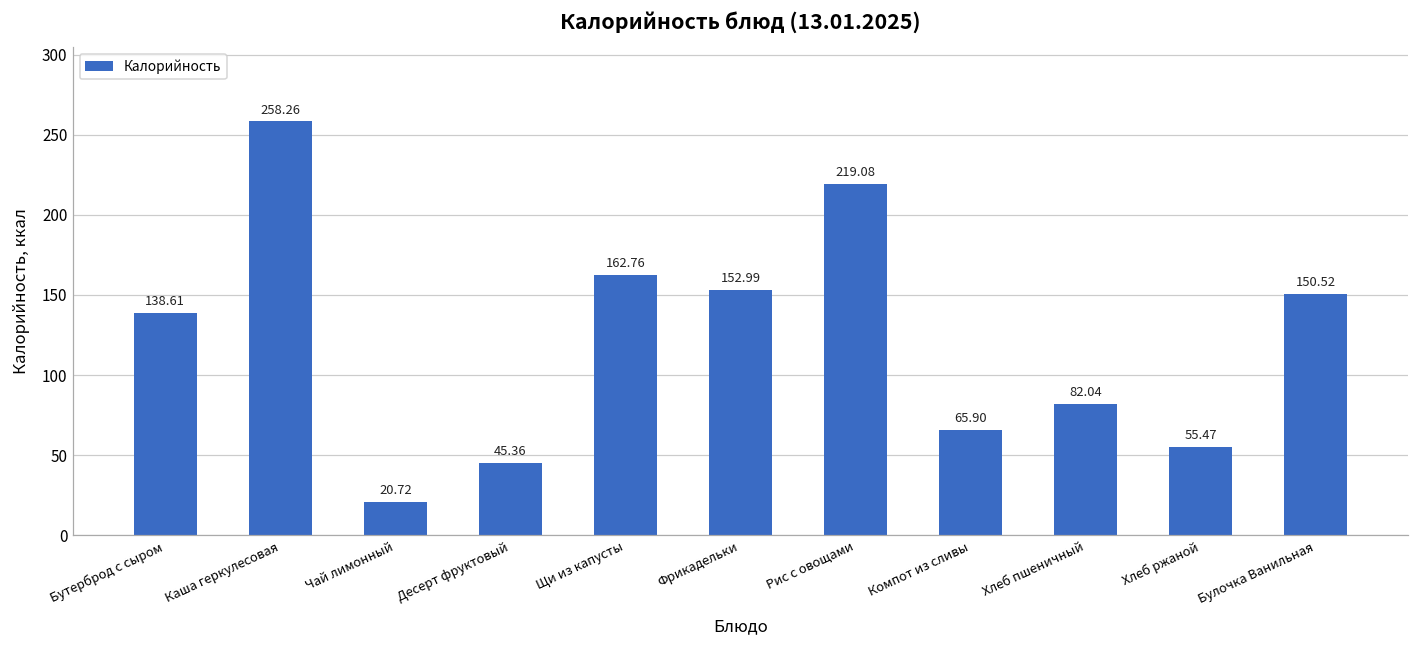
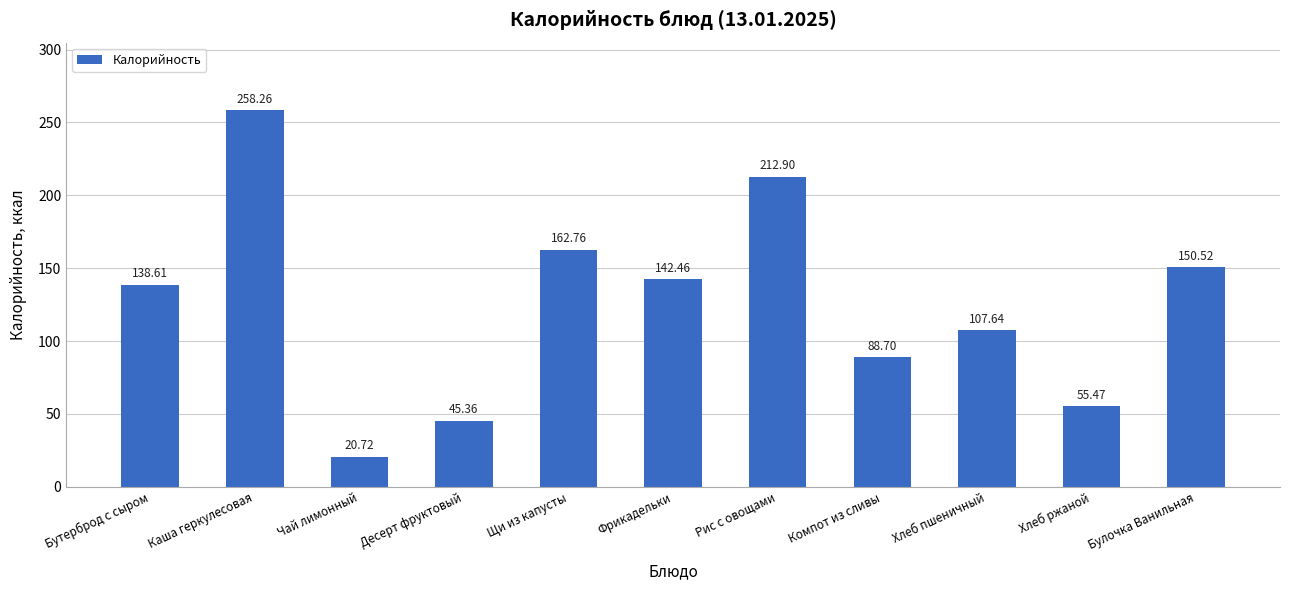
Фрикадельки: 152.99 -> 142.46
Рис с овощами: 219.08 -> 212.90
Компот из сливы: 65.90 -> 88.70
Хлеб пшеничный: 82.04 -> 107.64
